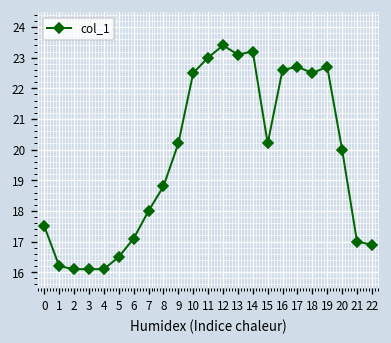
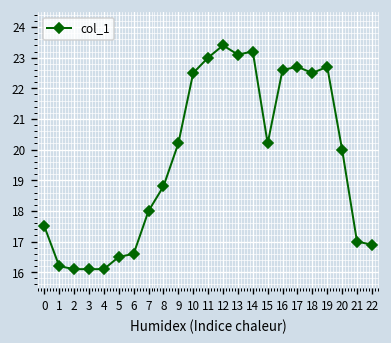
6: 17.1 -> 16.6
